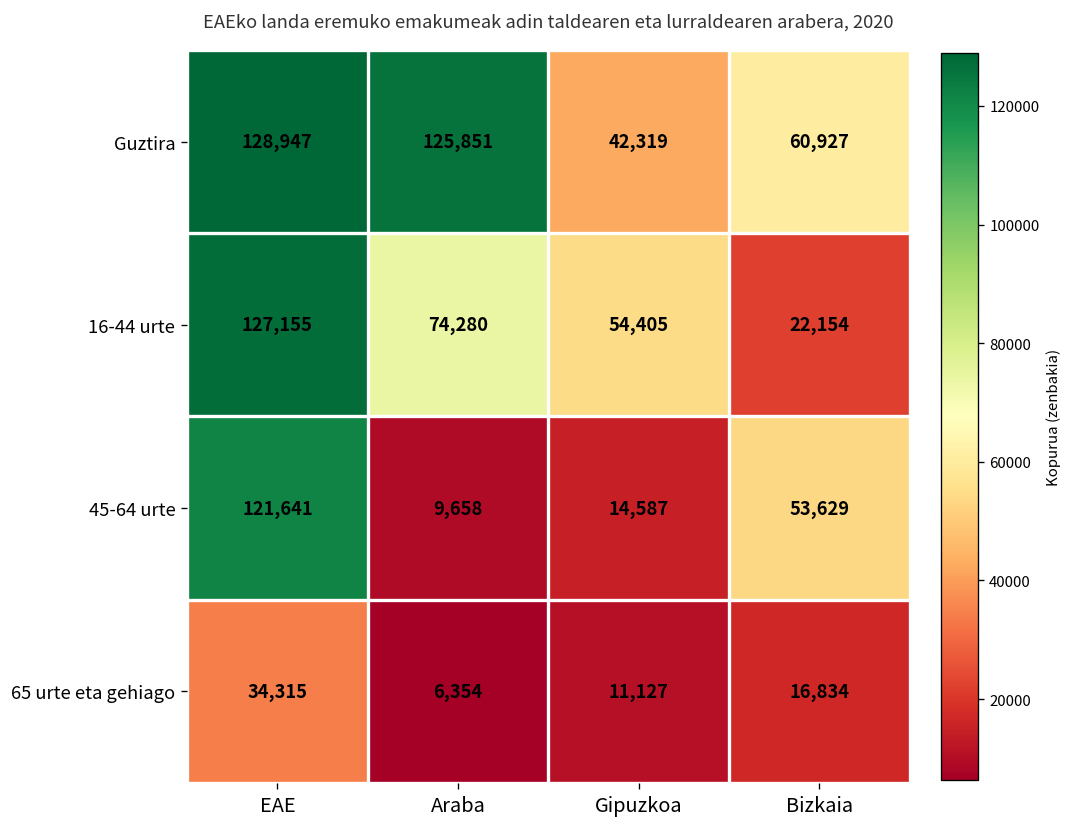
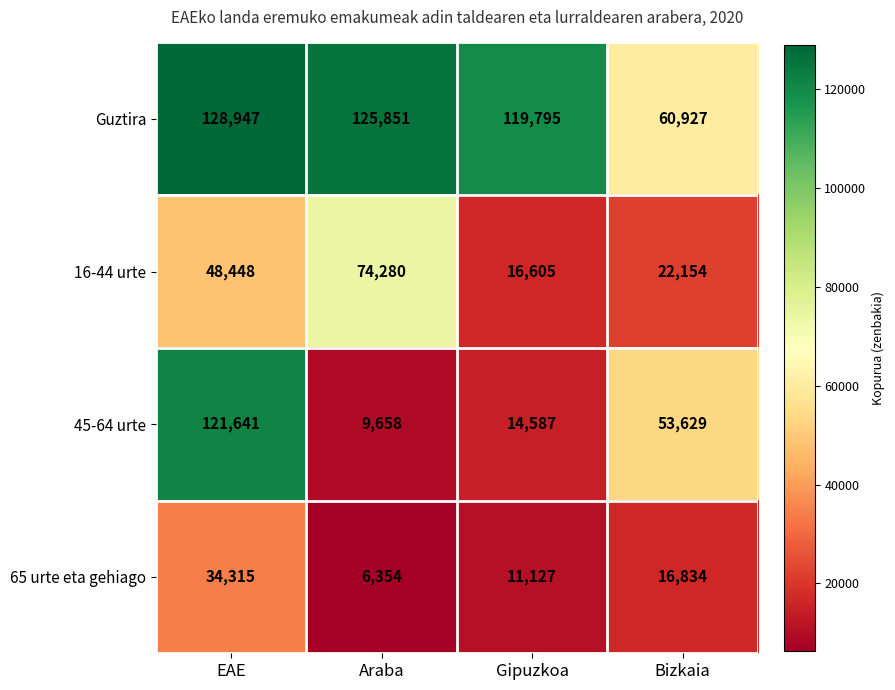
Guztira, Gipuzkoa: 42,319 -> 119,795
16-44 urte, EAE: 127,155 -> 48,448
16-44 urte, Gipuzkoa: 54,405 -> 16,605
